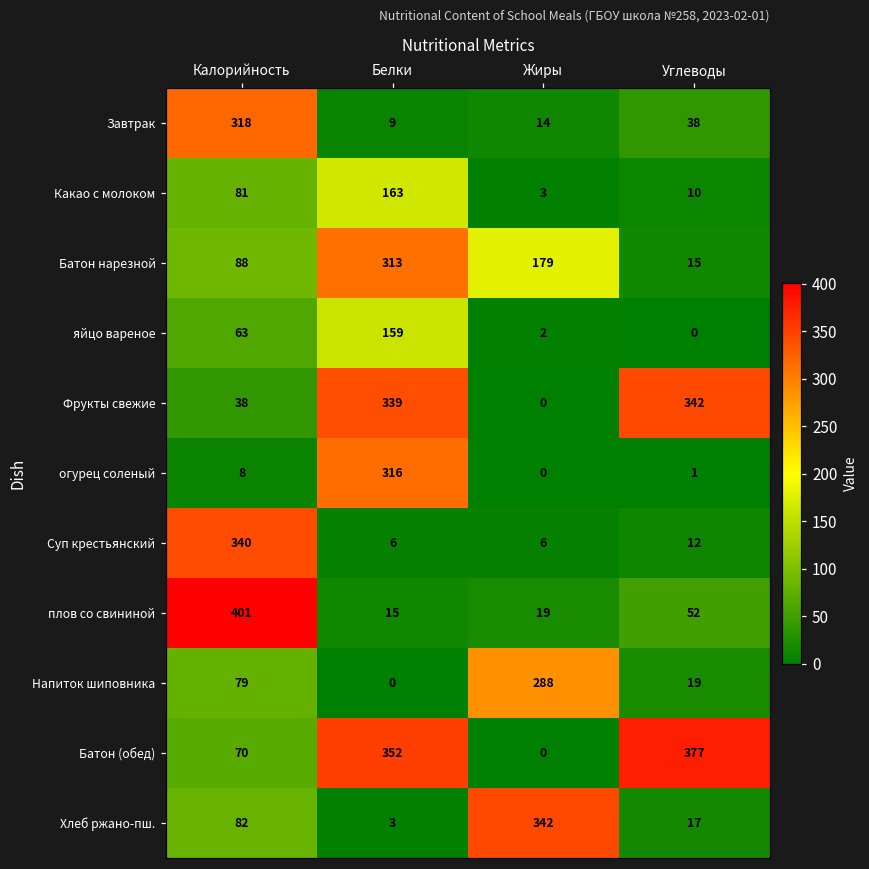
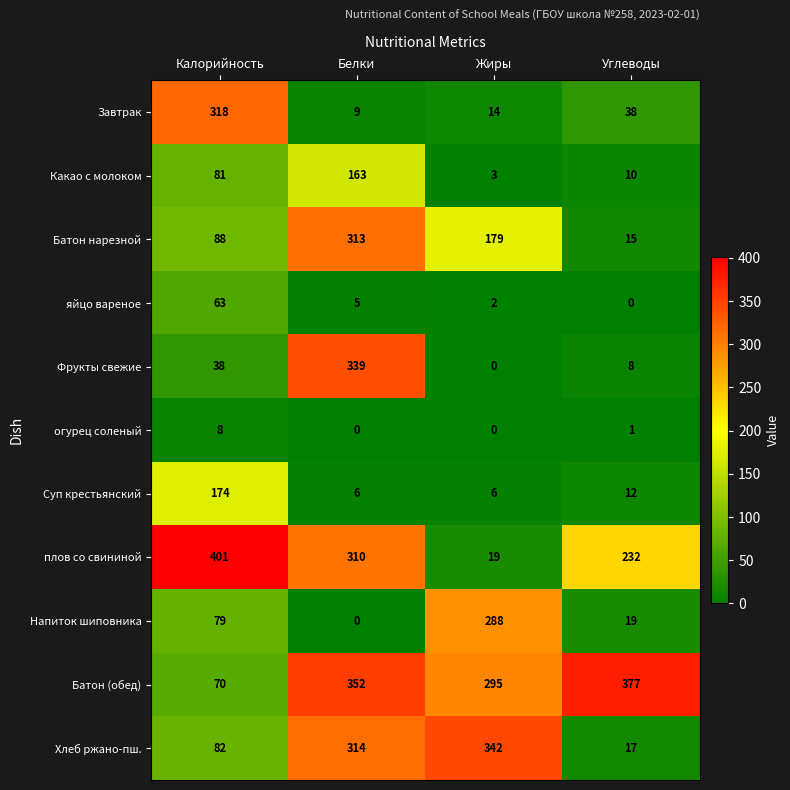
яйцо вареное, Белки: 159 -> 5
Фрукты свежие, Углеводы: 342 -> 8
огурец соленый, Белки: 316 -> 0
Суп крестьянский, Калорийность: 340 -> 174
плов со свининой, Белки: 15 -> 310
плов со свининой, Углеводы: 52 -> 232
Батон (обед), Жиры: 0 -> 295
Хлеб ржано-пш., Белки: 3 -> 314
